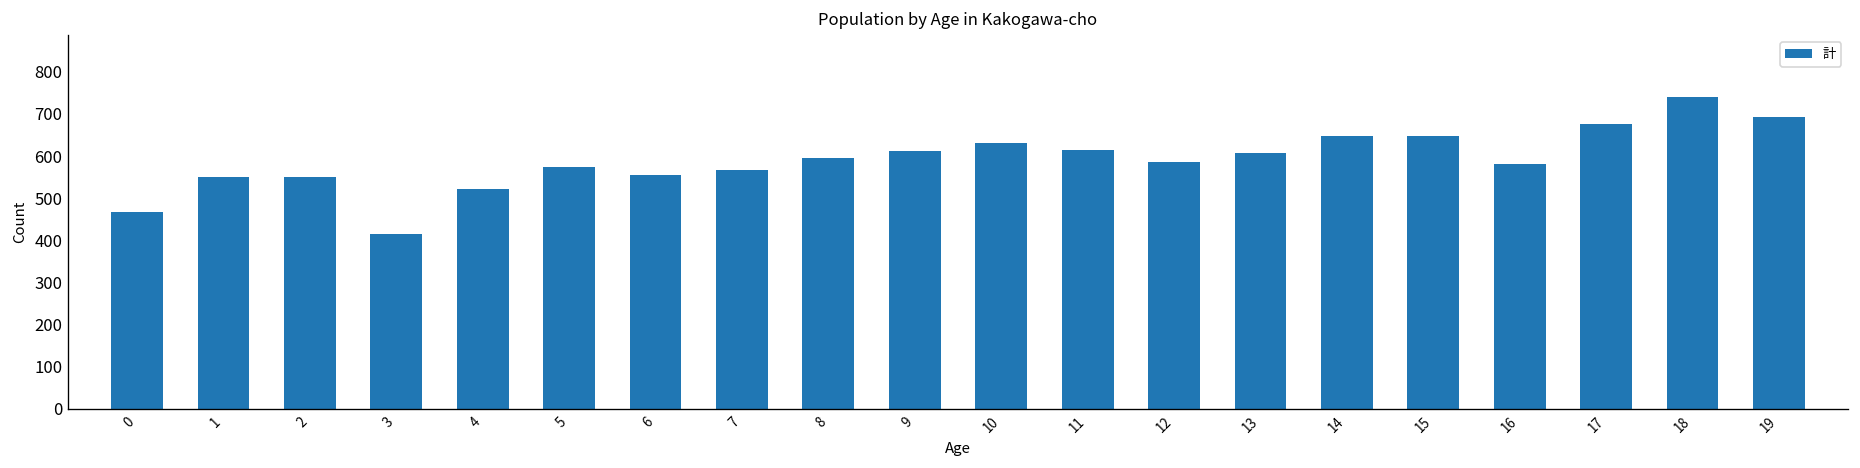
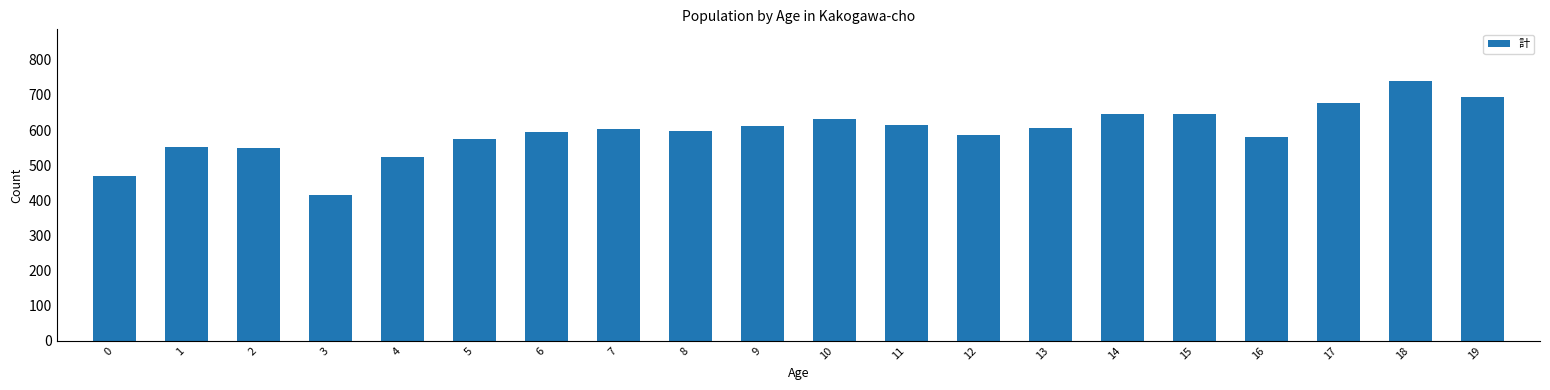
6: 560 -> 600
7: 570 -> 600
